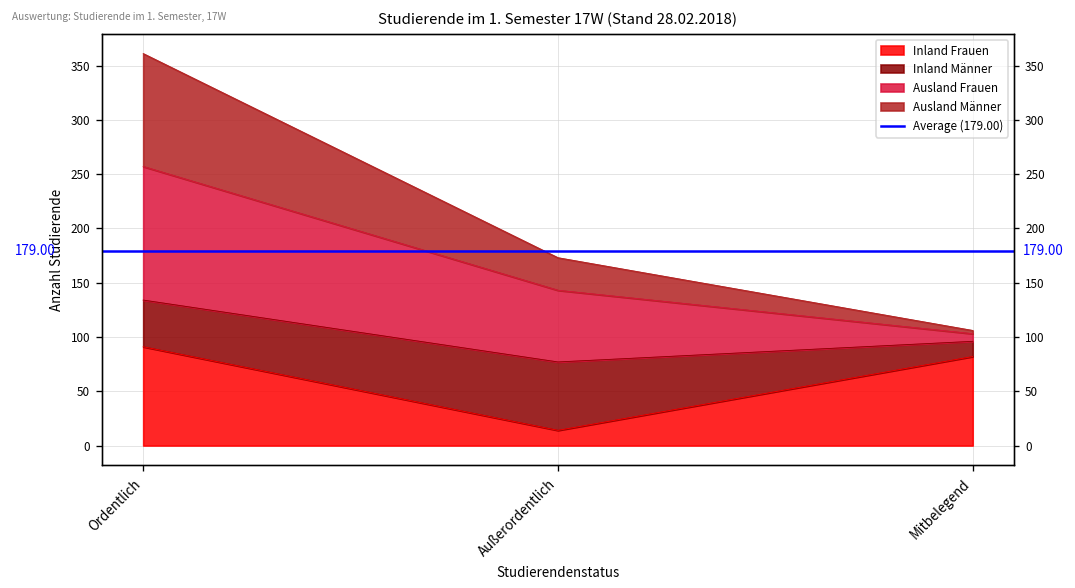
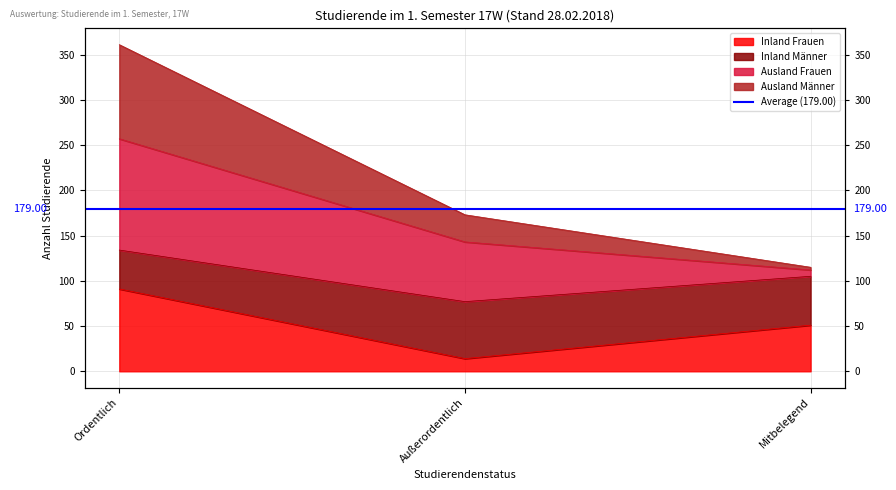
Inland Frauen, Mitbelegend: 80 -> 50
Inland Männer, Mitbelegend: 10 -> 50
